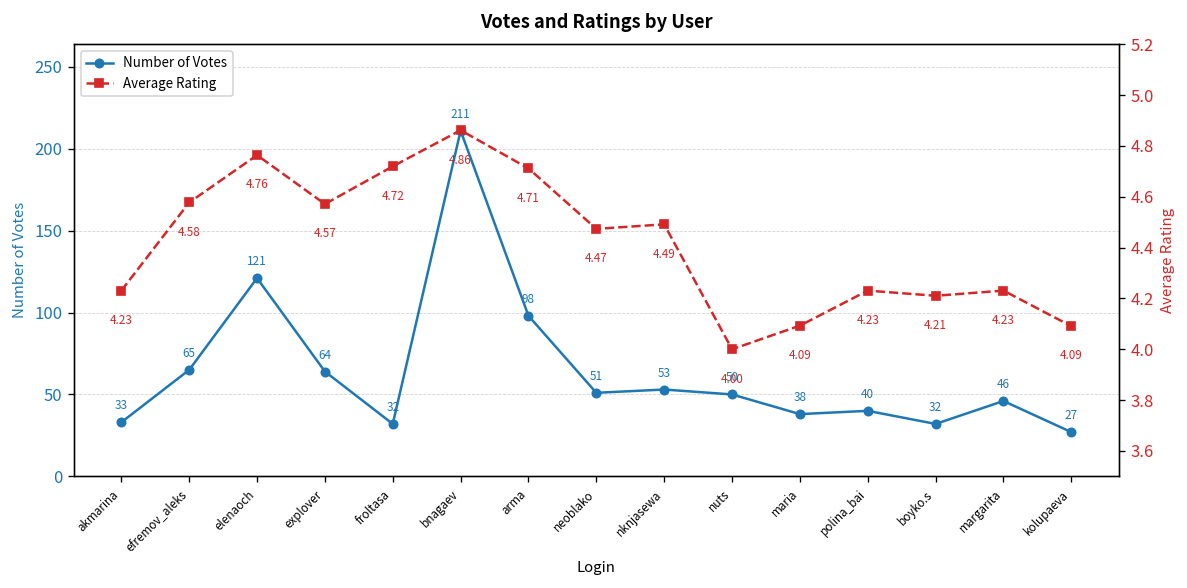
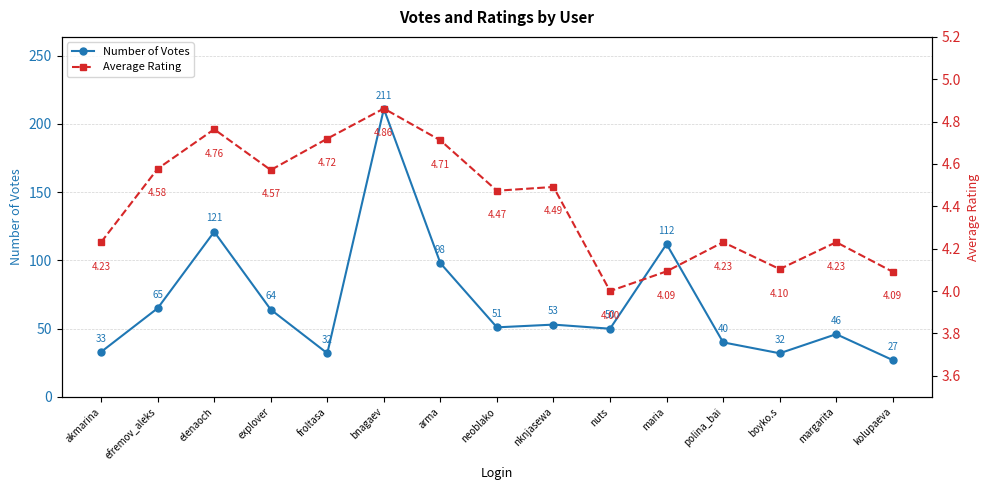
Number of Votes, maria: 38 -> 112
Average Rating, boyko.s: 4.21 -> 4.10
